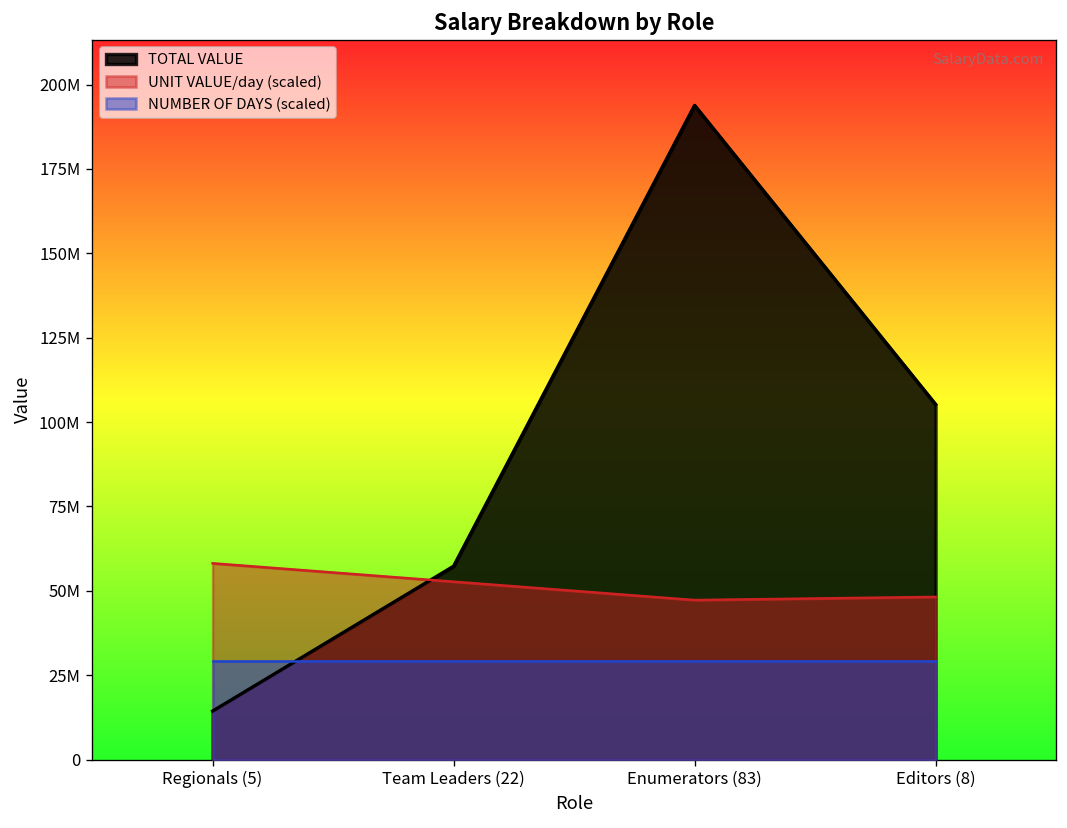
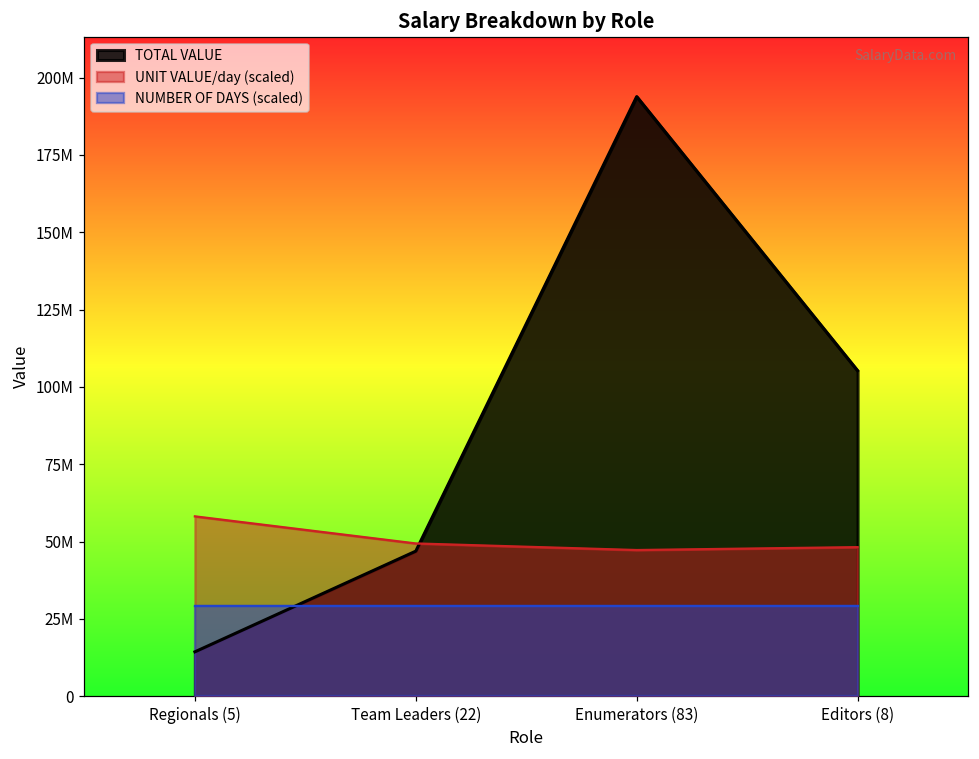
TOTAL VALUE, Team Leaders (22): 57000000 -> 47000000
UNIT VALUE/day (scaled), Team Leaders (22): 53000000 -> 49000000
